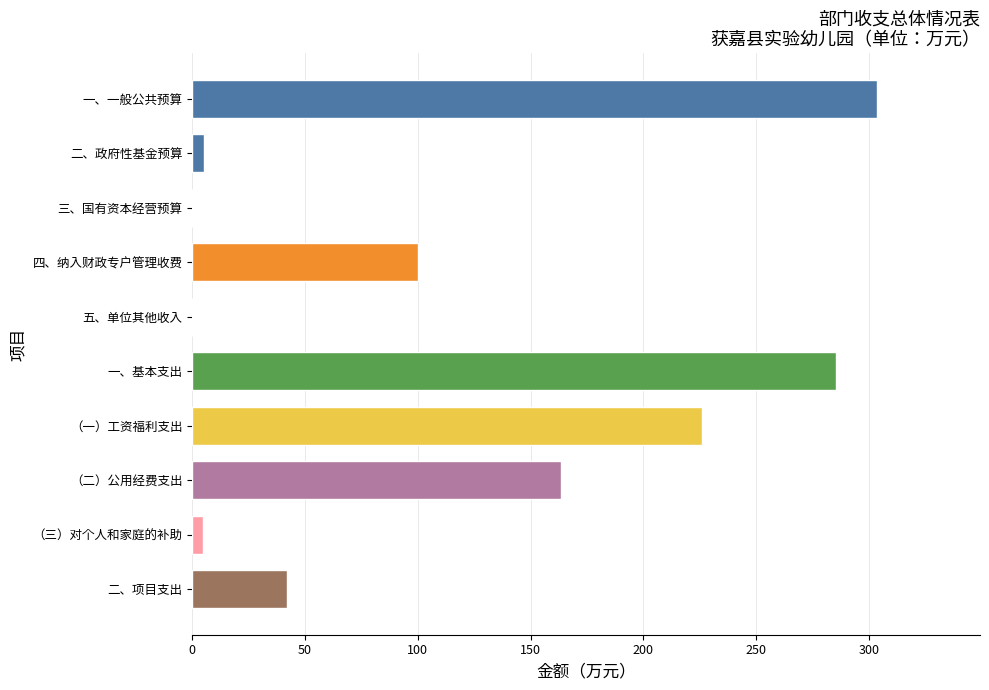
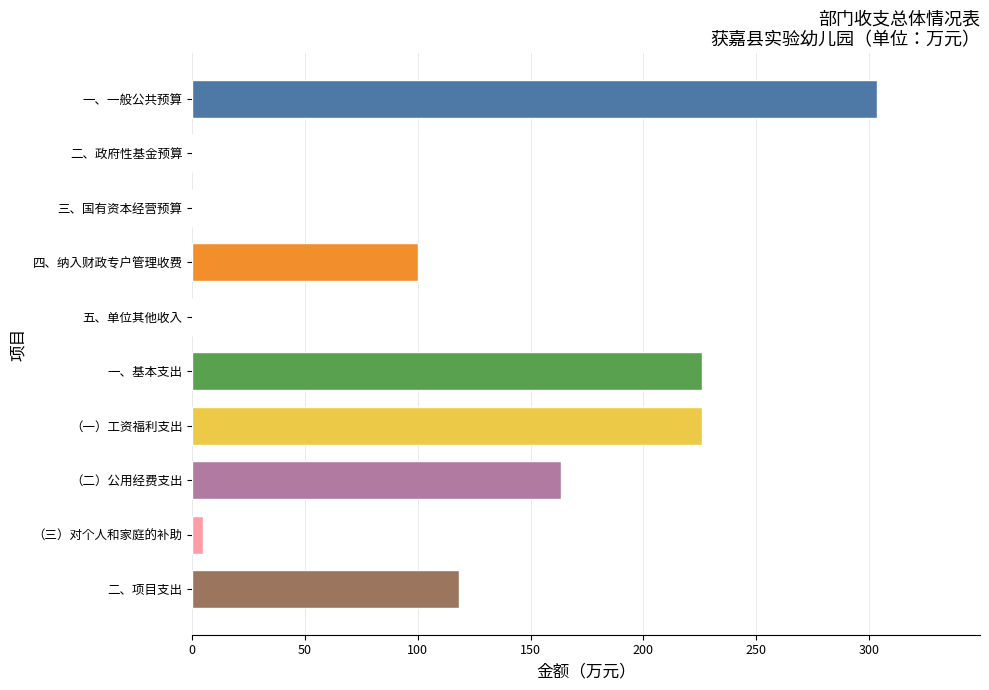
二、政府性基金预算: 5 -> 0
一、基本支出: 285 -> 226
二、项目支出: 42 -> 118
